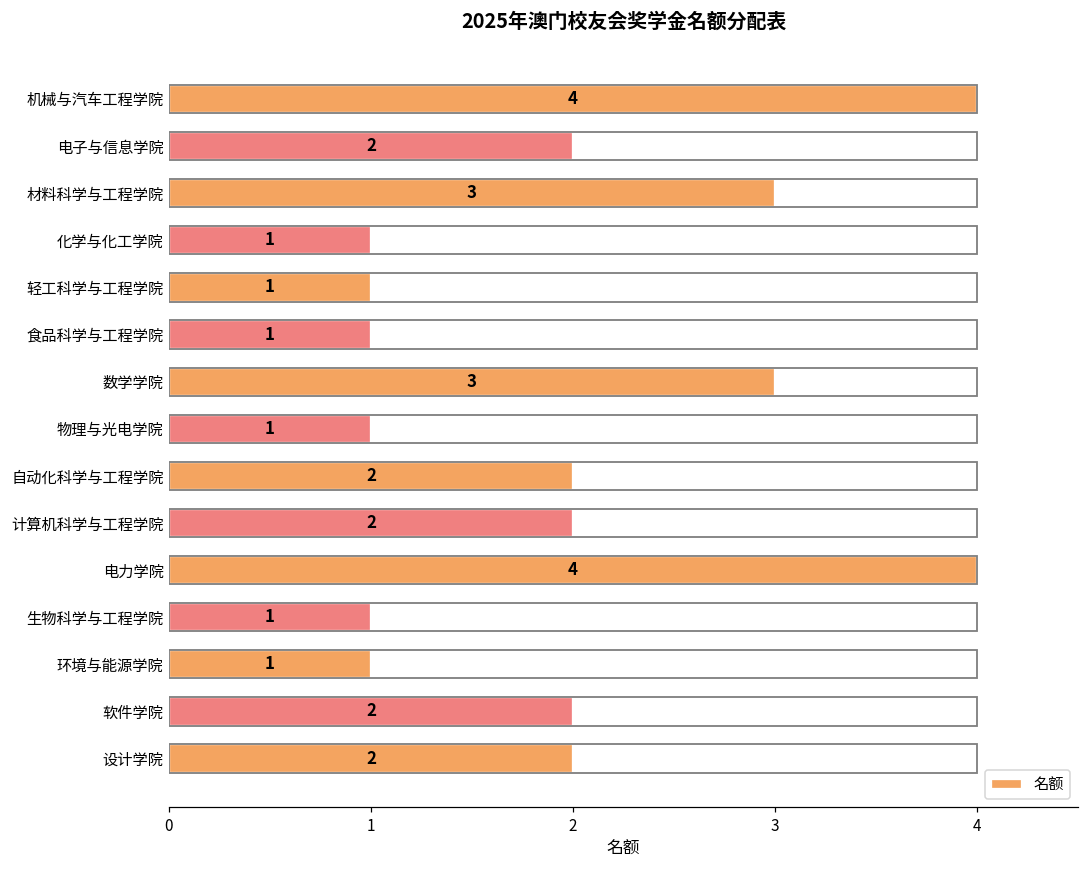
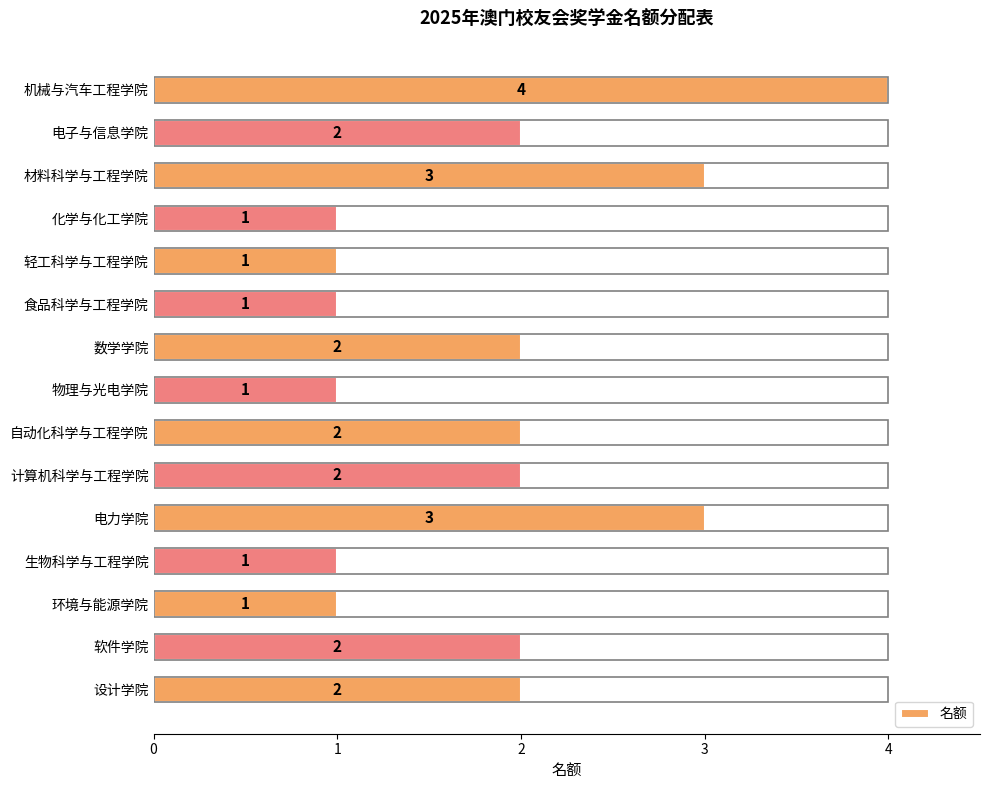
数学学院: 3 -> 2
电力学院: 4 -> 3
